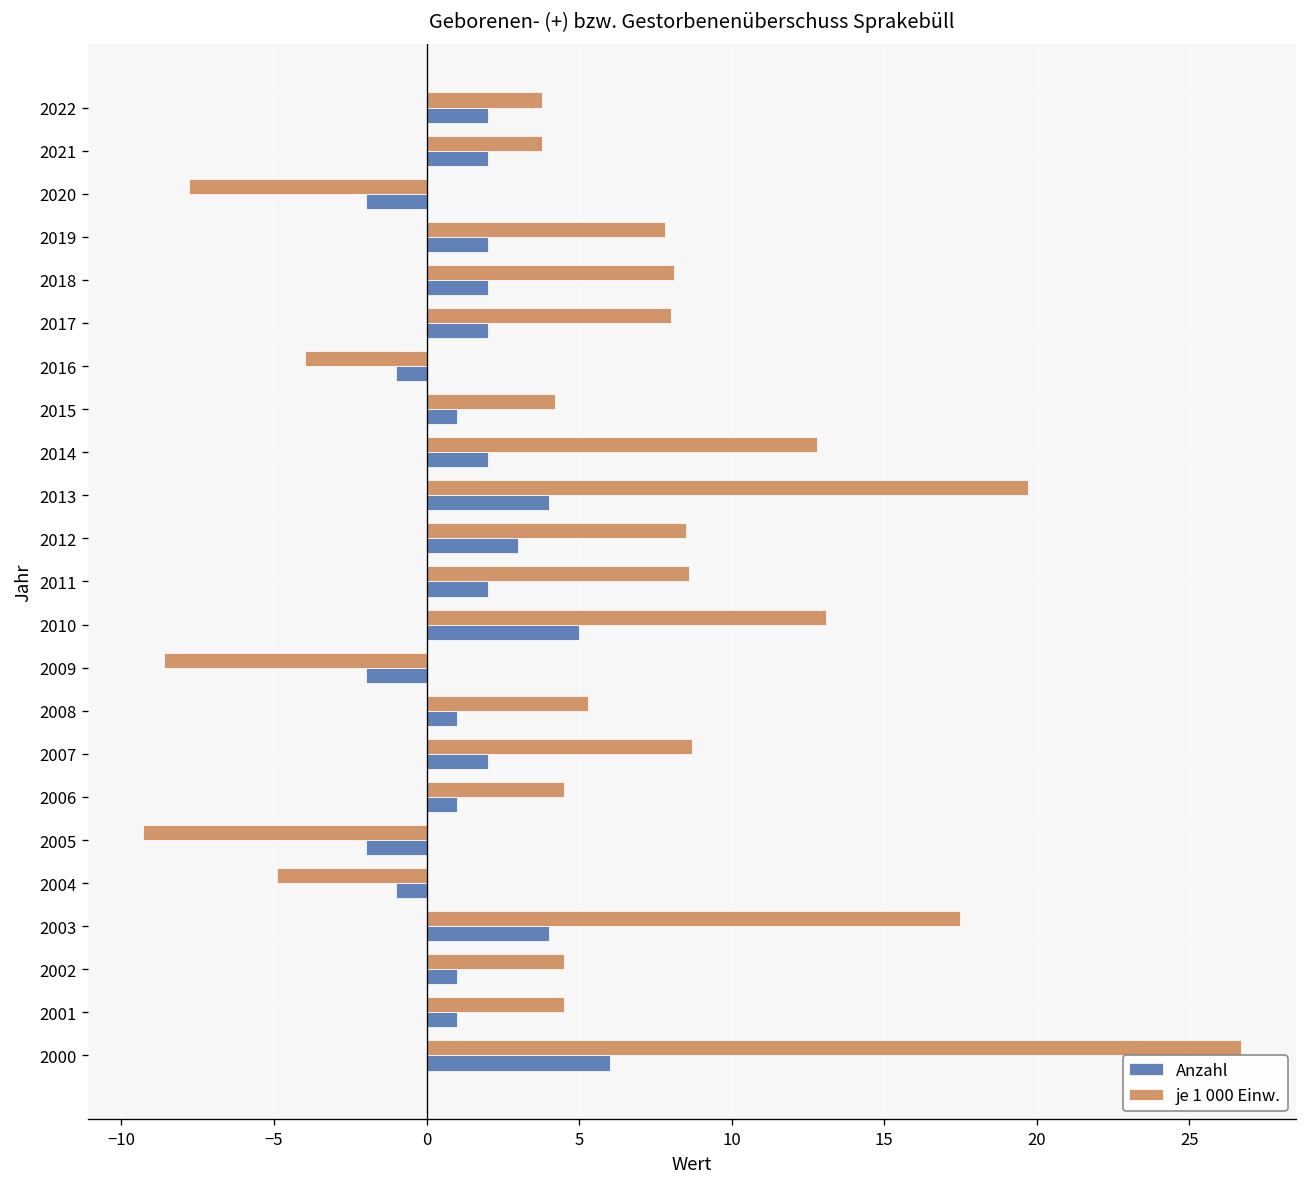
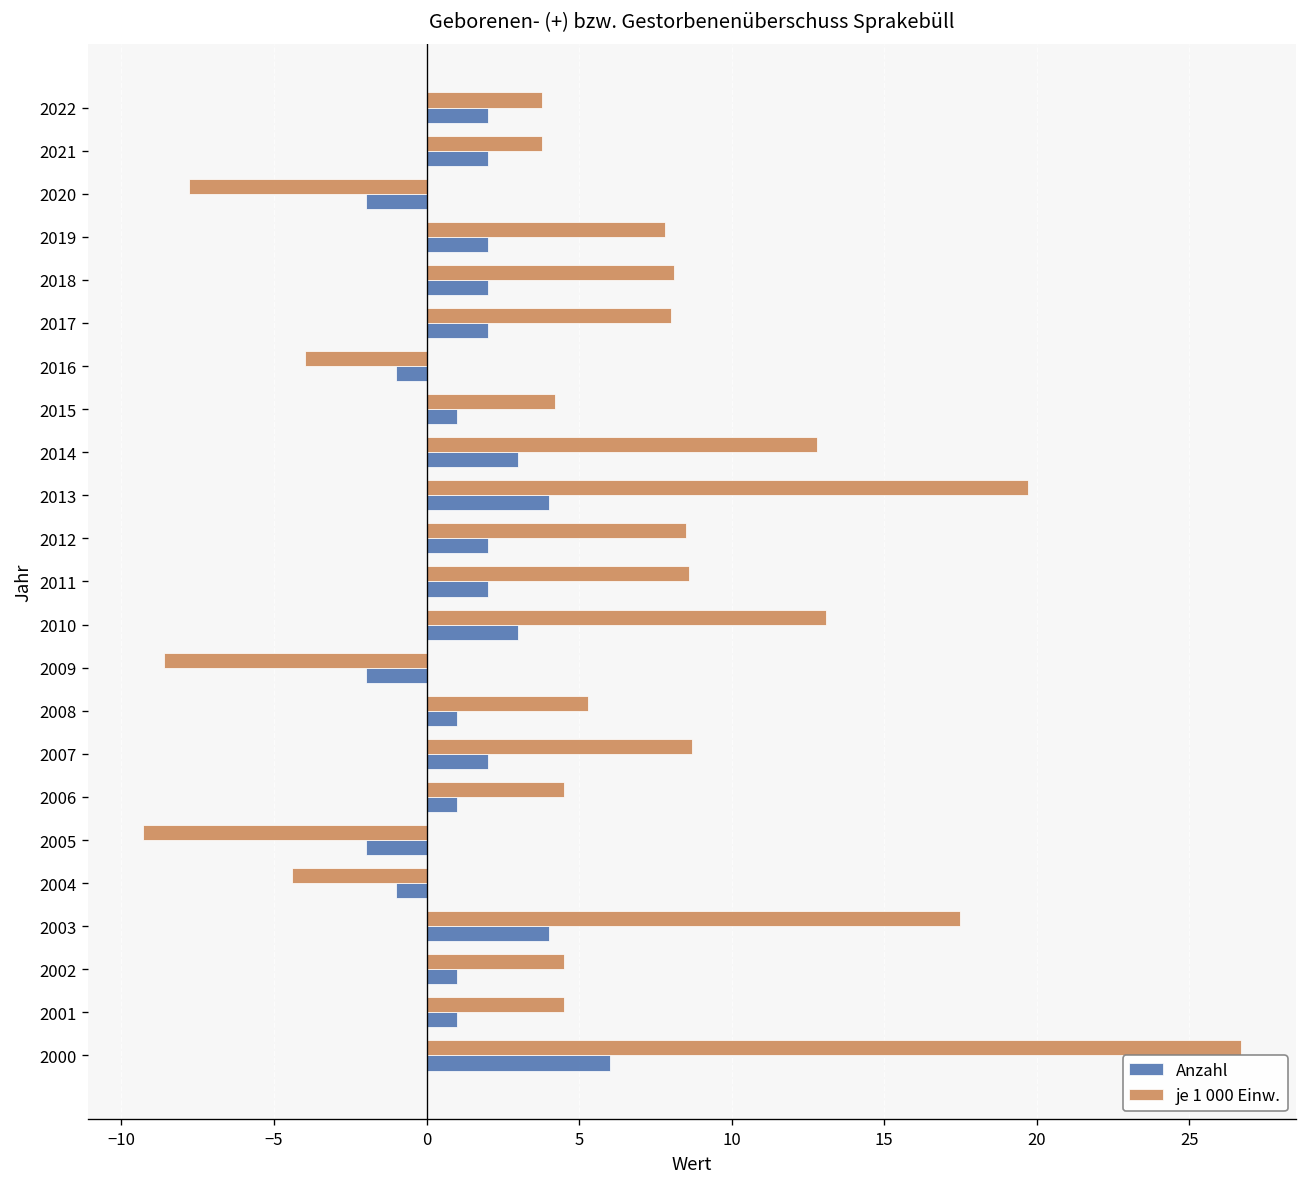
Anzahl, 2014: 2 -> 3
Anzahl, 2012: 3 -> 2
Anzahl, 2010: 5 -> 3
je 1 000 Einw., 2004: -4.9 -> -4.4
